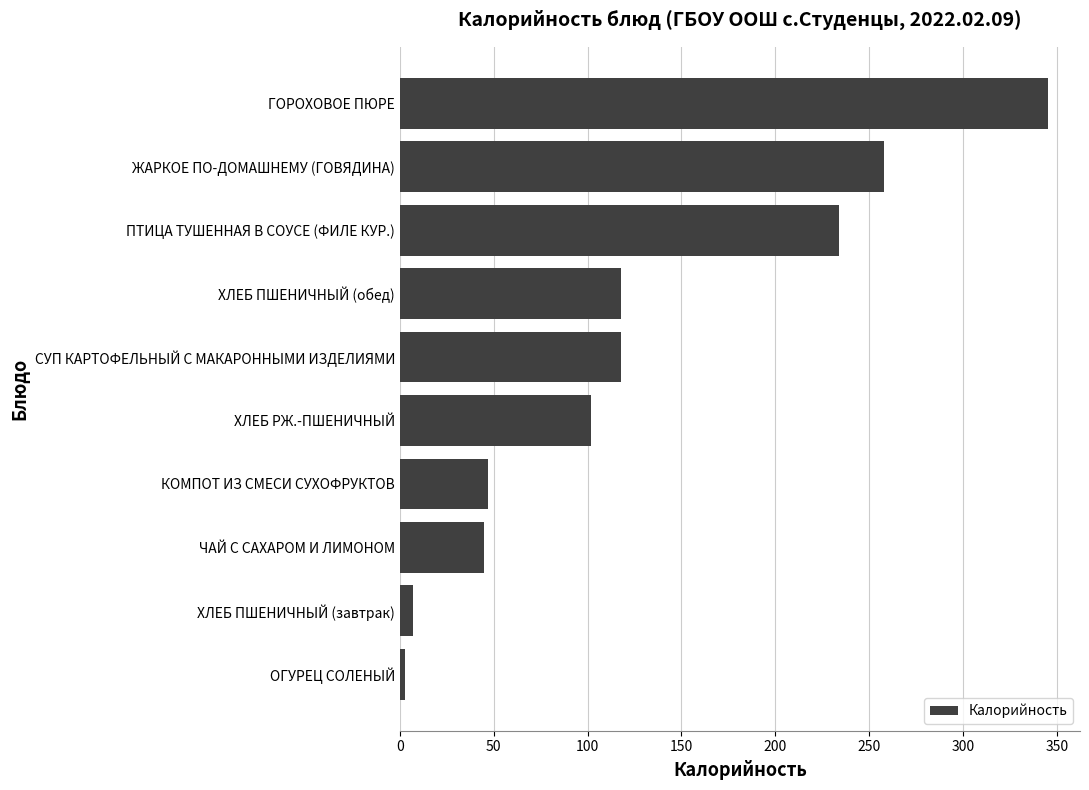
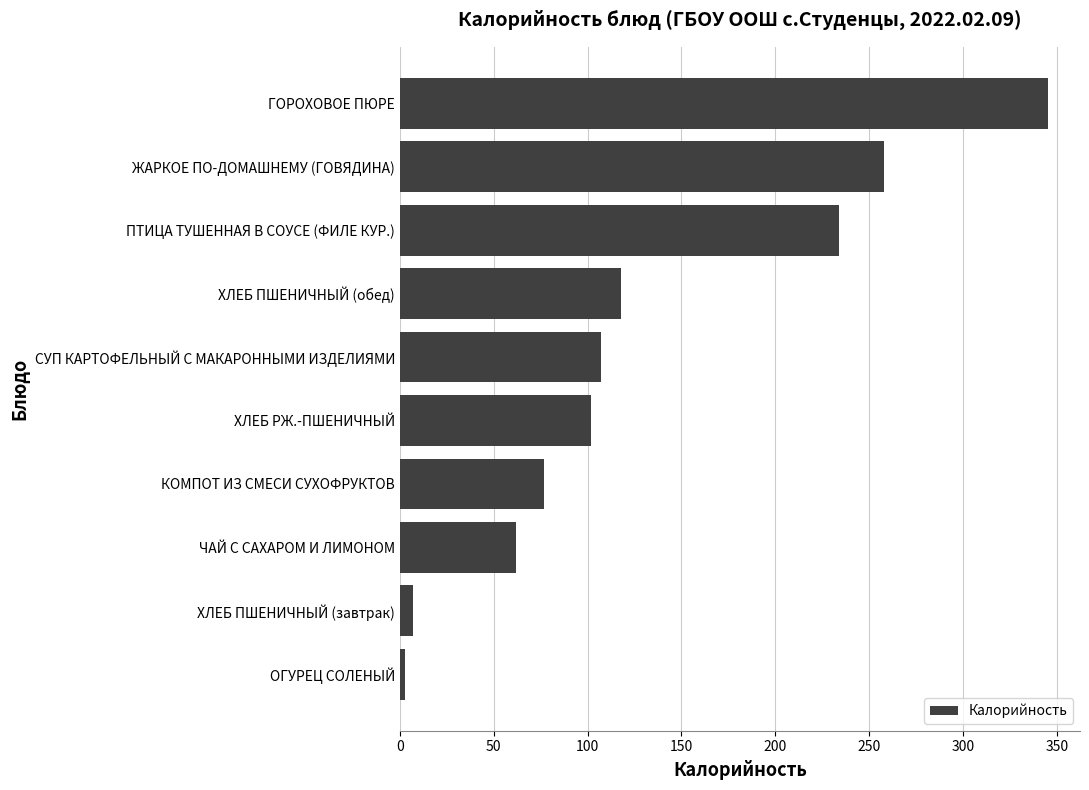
СУП КАРТОФЕЛЬНЫЙ С МАКАРОННЫМИ ИЗДЕЛИЯМИ: 118 -> 107
КОМПОТ ИЗ СМЕСИ СУХОФРУКТОВ: 47 -> 77
ЧАЙ С САХАРОМ И ЛИМОНОМ: 45 -> 62
